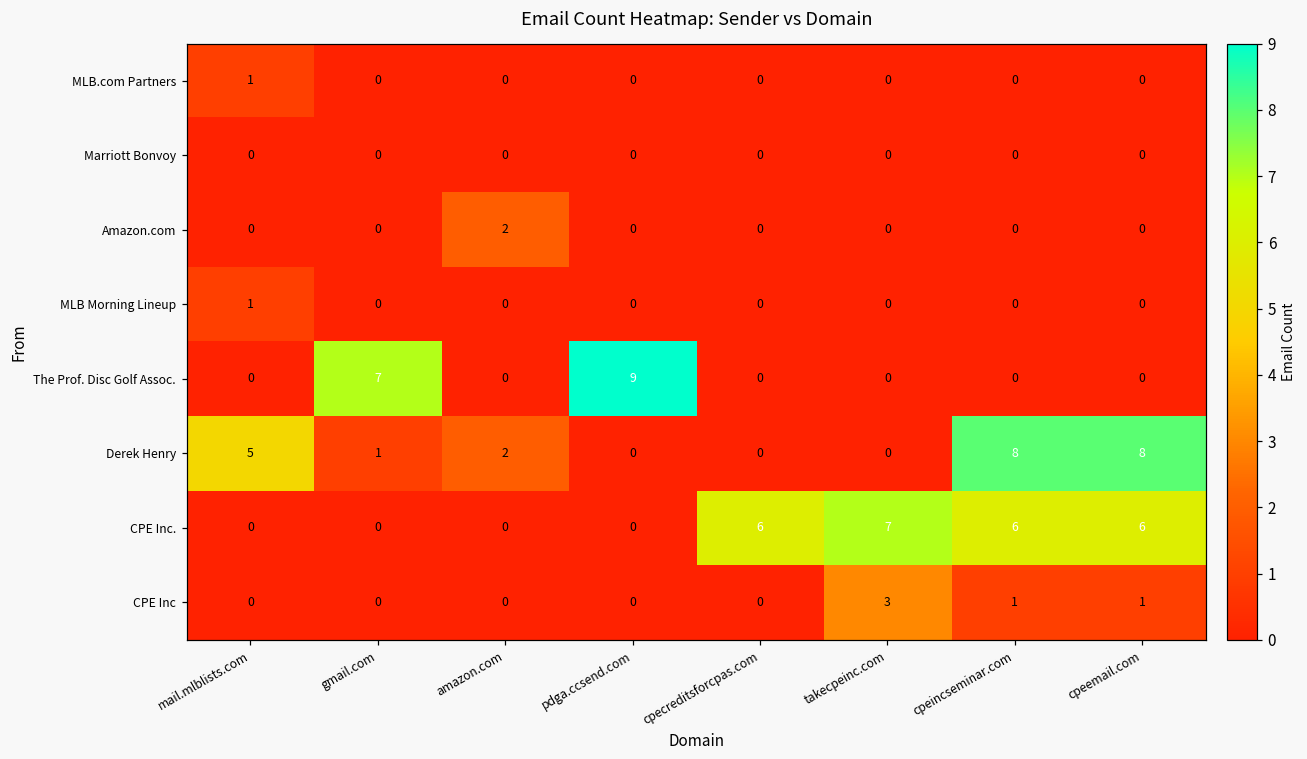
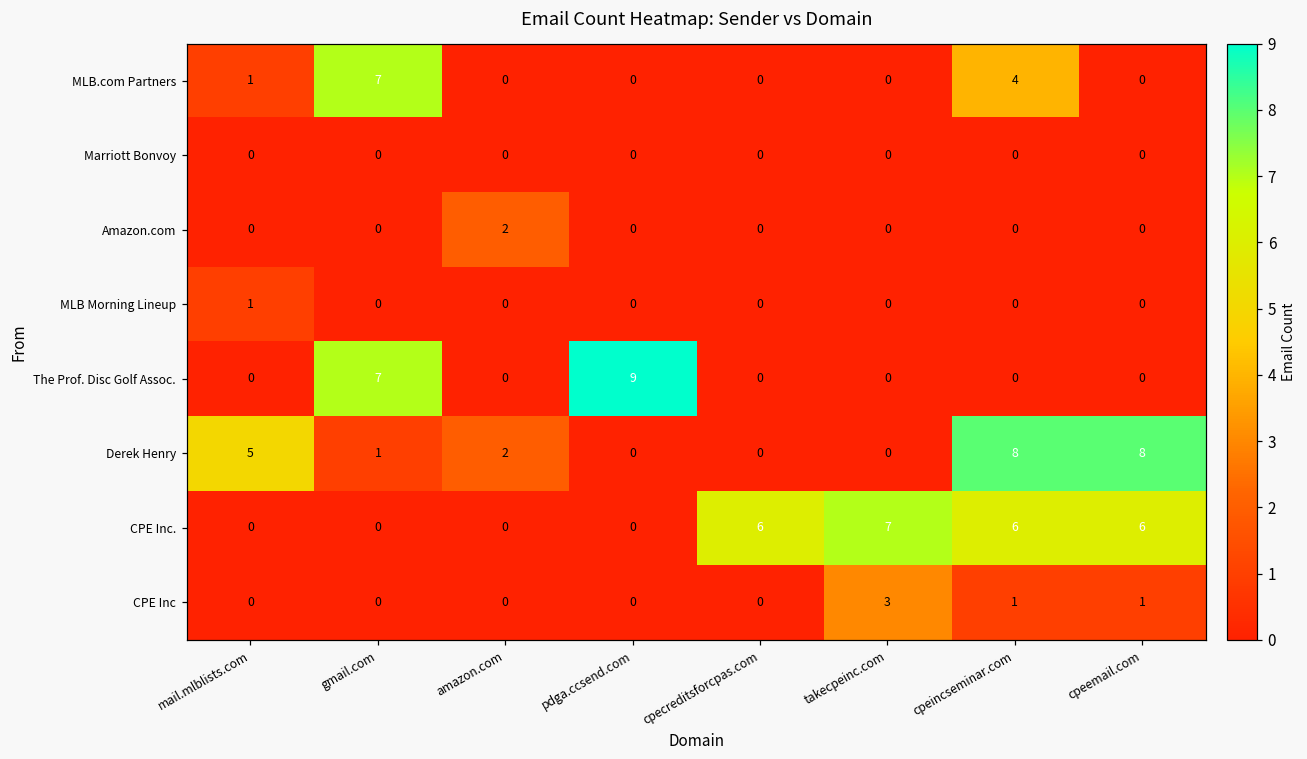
MLB.com Partners, gmail.com: 0 -> 7
MLB.com Partners, cpeincseminar.com: 0 -> 4
